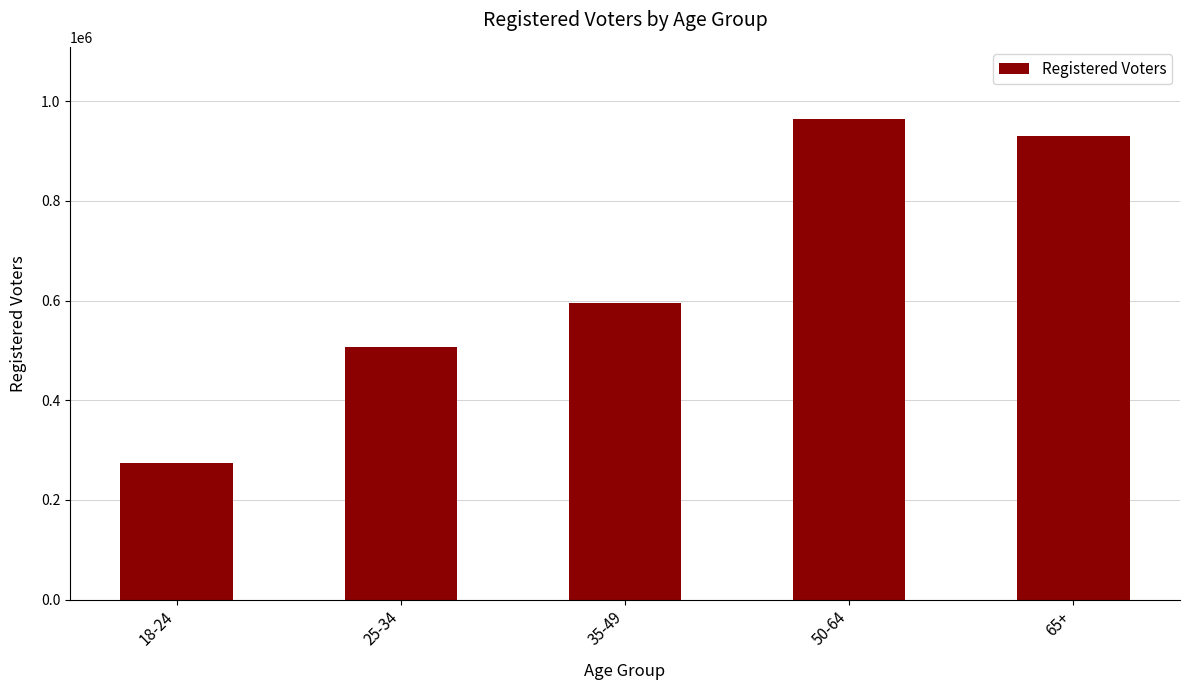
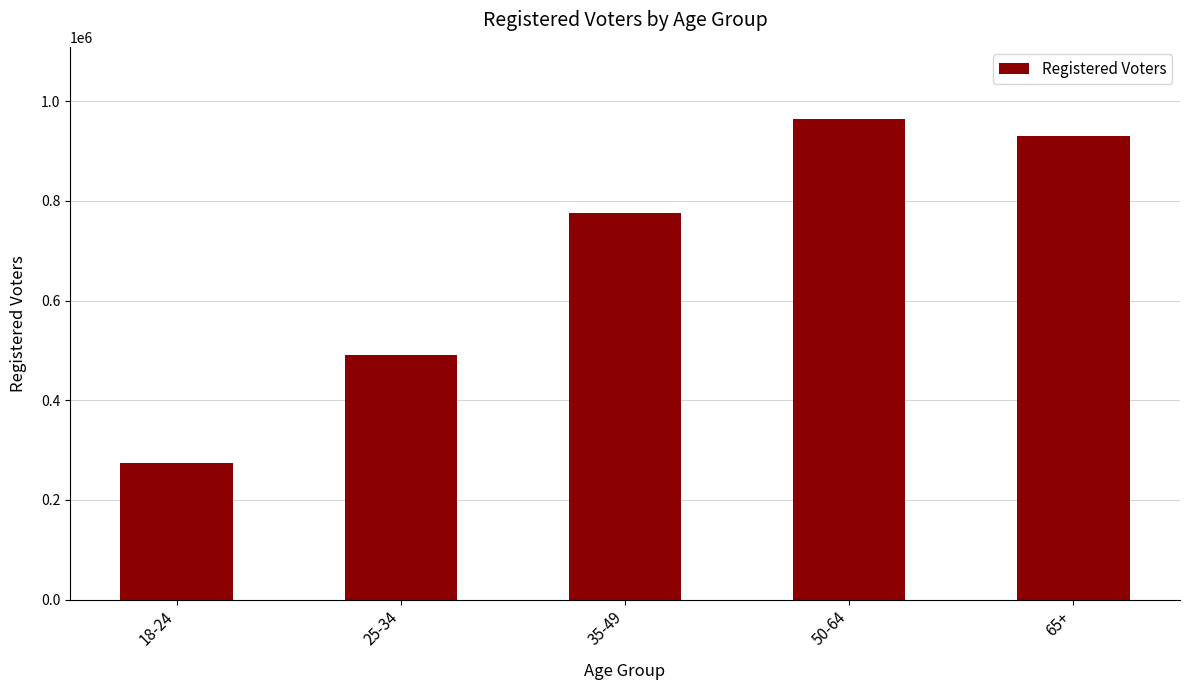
25-34: 510000 -> 490000
35-49: 600000 -> 780000
